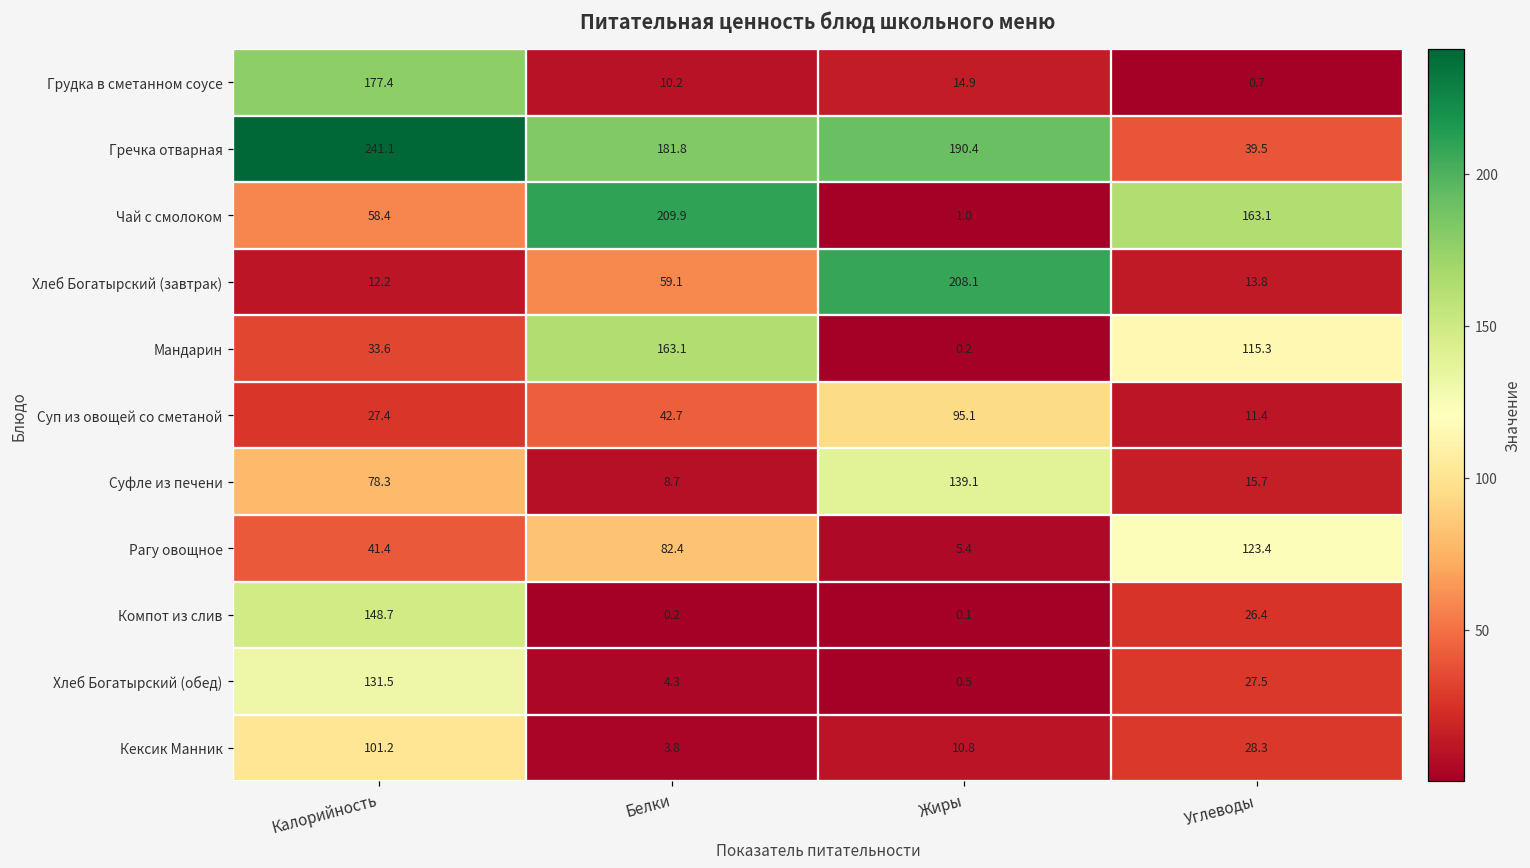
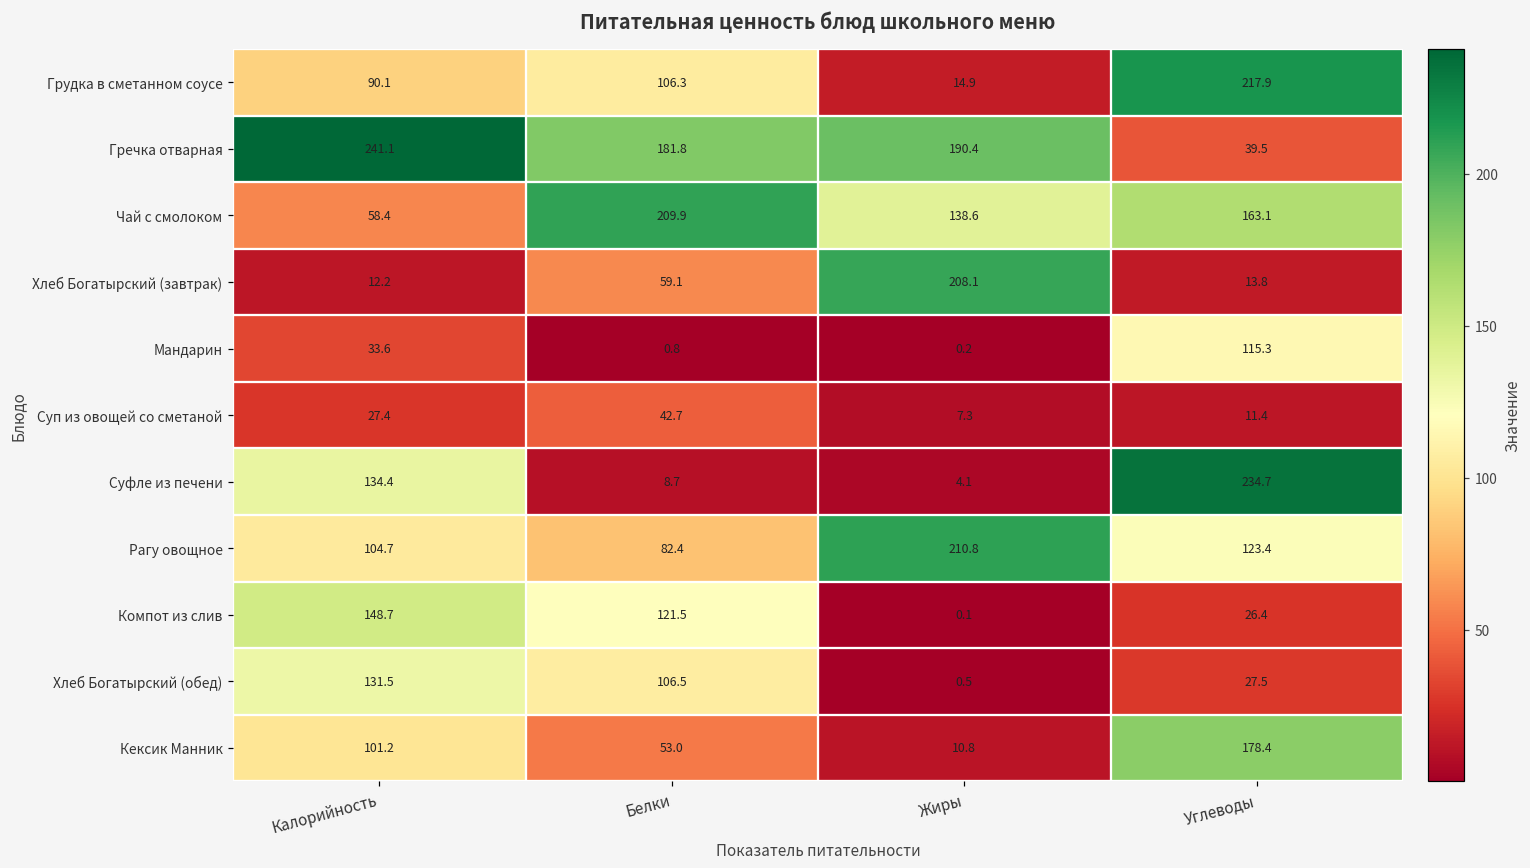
Грудка в сметанном соусе, Калорийность: 177.4 -> 90.1
Грудка в сметанном соусе, Белки: 10.2 -> 106.3
Грудка в сметанном соусе, Углеводы: 0.7 -> 217.9
Чай с смолоком, Жиры: 1.0 -> 138.6
Мандарин, Белки: 163.1 -> 0.8
Суп из овощей со сметаной, Жиры: 95.1 -> 7.3
Суфле из печени, Калорийность: 78.3 -> 134.4
Суфле из печени, Жиры: 139.1 -> 4.1
Суфле из печени, Углеводы: 15.7 -> 234.7
Рагу овощное, Калорийность: 41.4 -> 104.7
Рагу овощное, Жиры: 5.4 -> 210.8
Компот из слив, Белки: 0.2 -> 121.5
Хлеб Богатырский (обед), Белки: 4.3 -> 106.5
Кексик Манник, Белки: 3.8 -> 53.0
Кексик Манник, Углеводы: 28.3 -> 178.4
